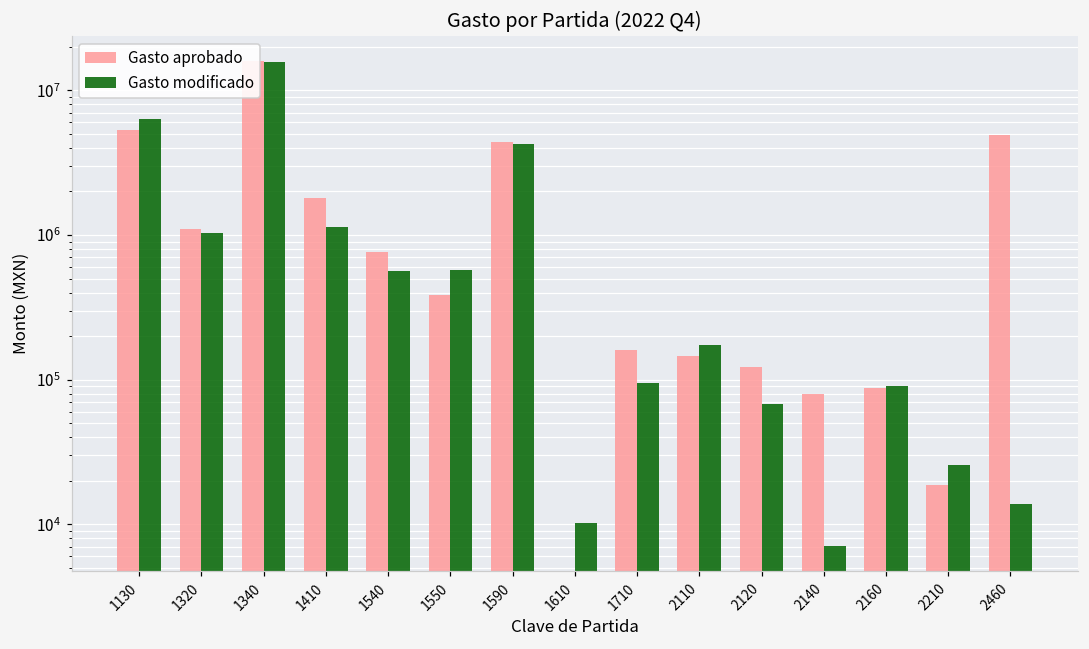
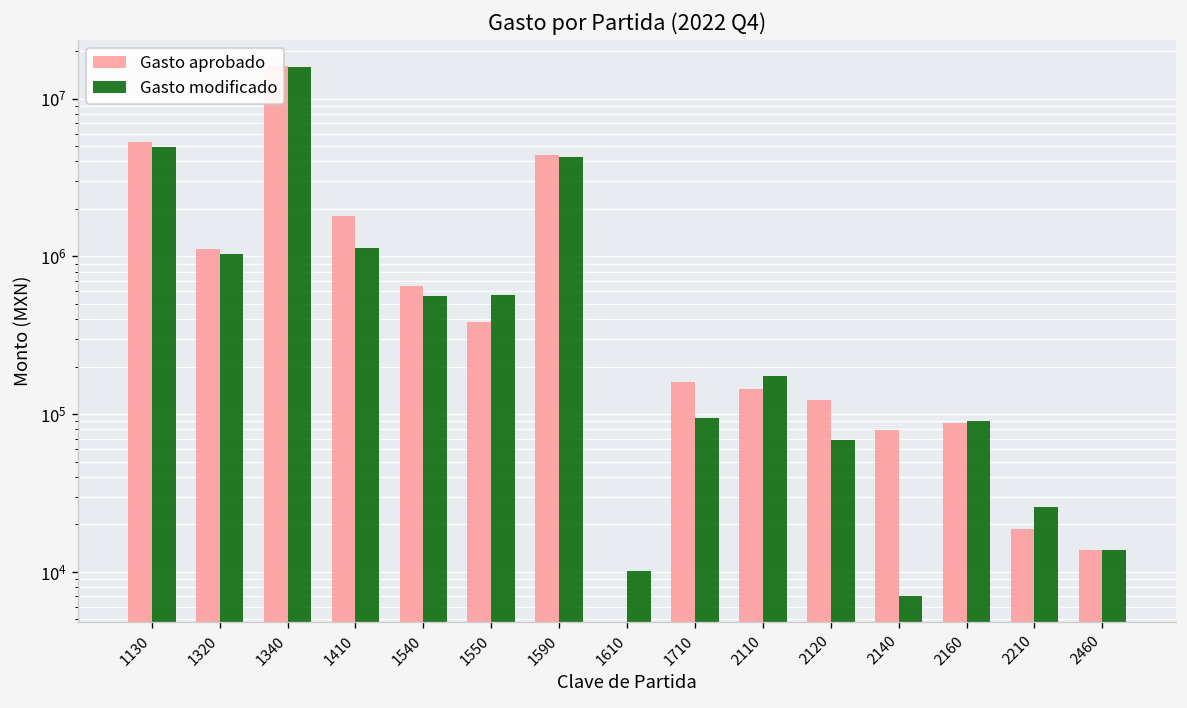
Gasto modificado, 1130: 6000000 -> 5000000
Gasto aprobado, 1540: 800000 -> 700000
Gasto aprobado, 2460: 4900000 -> 14000
